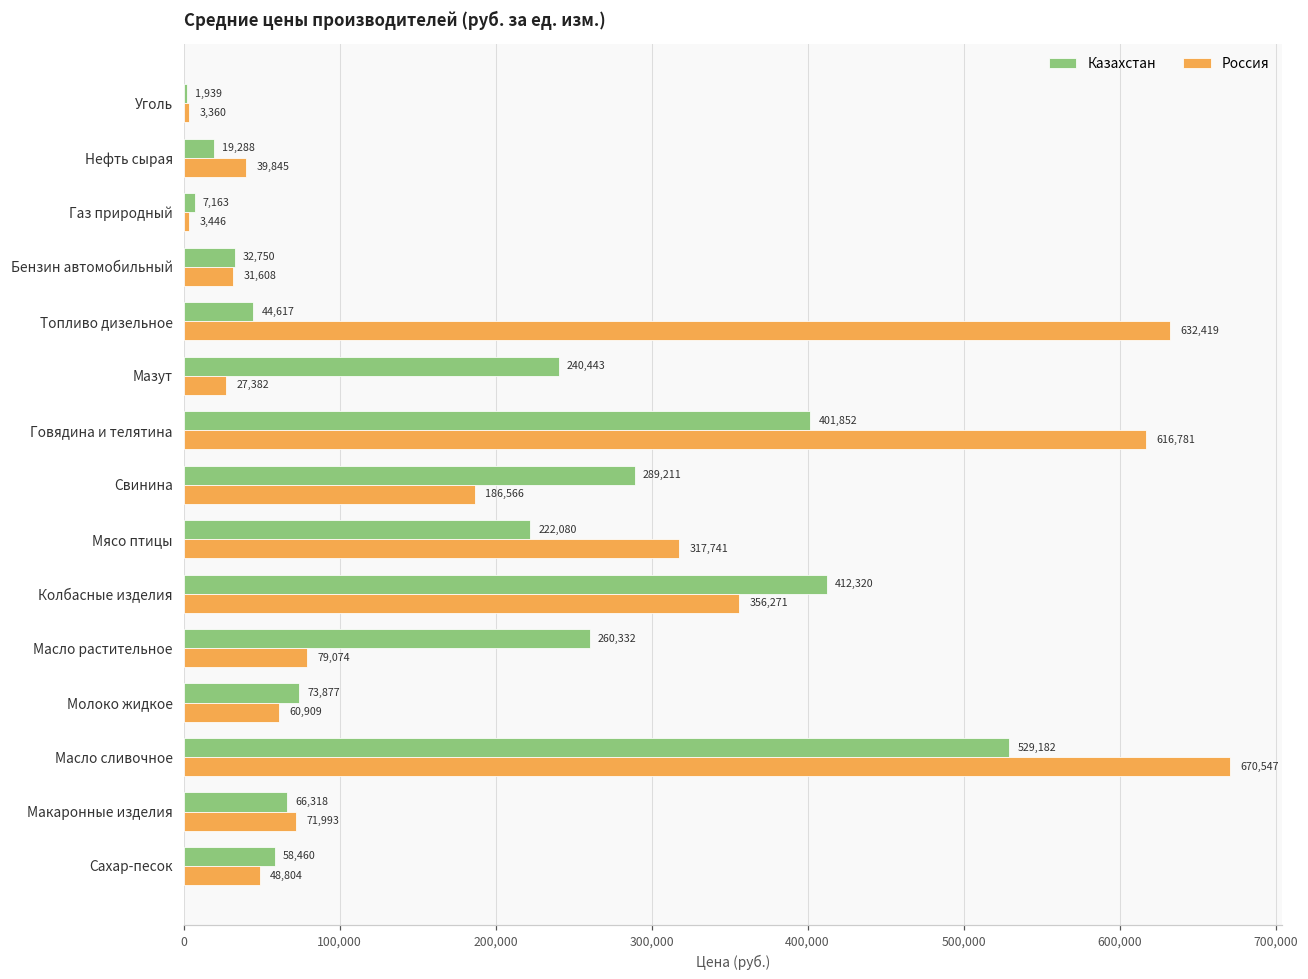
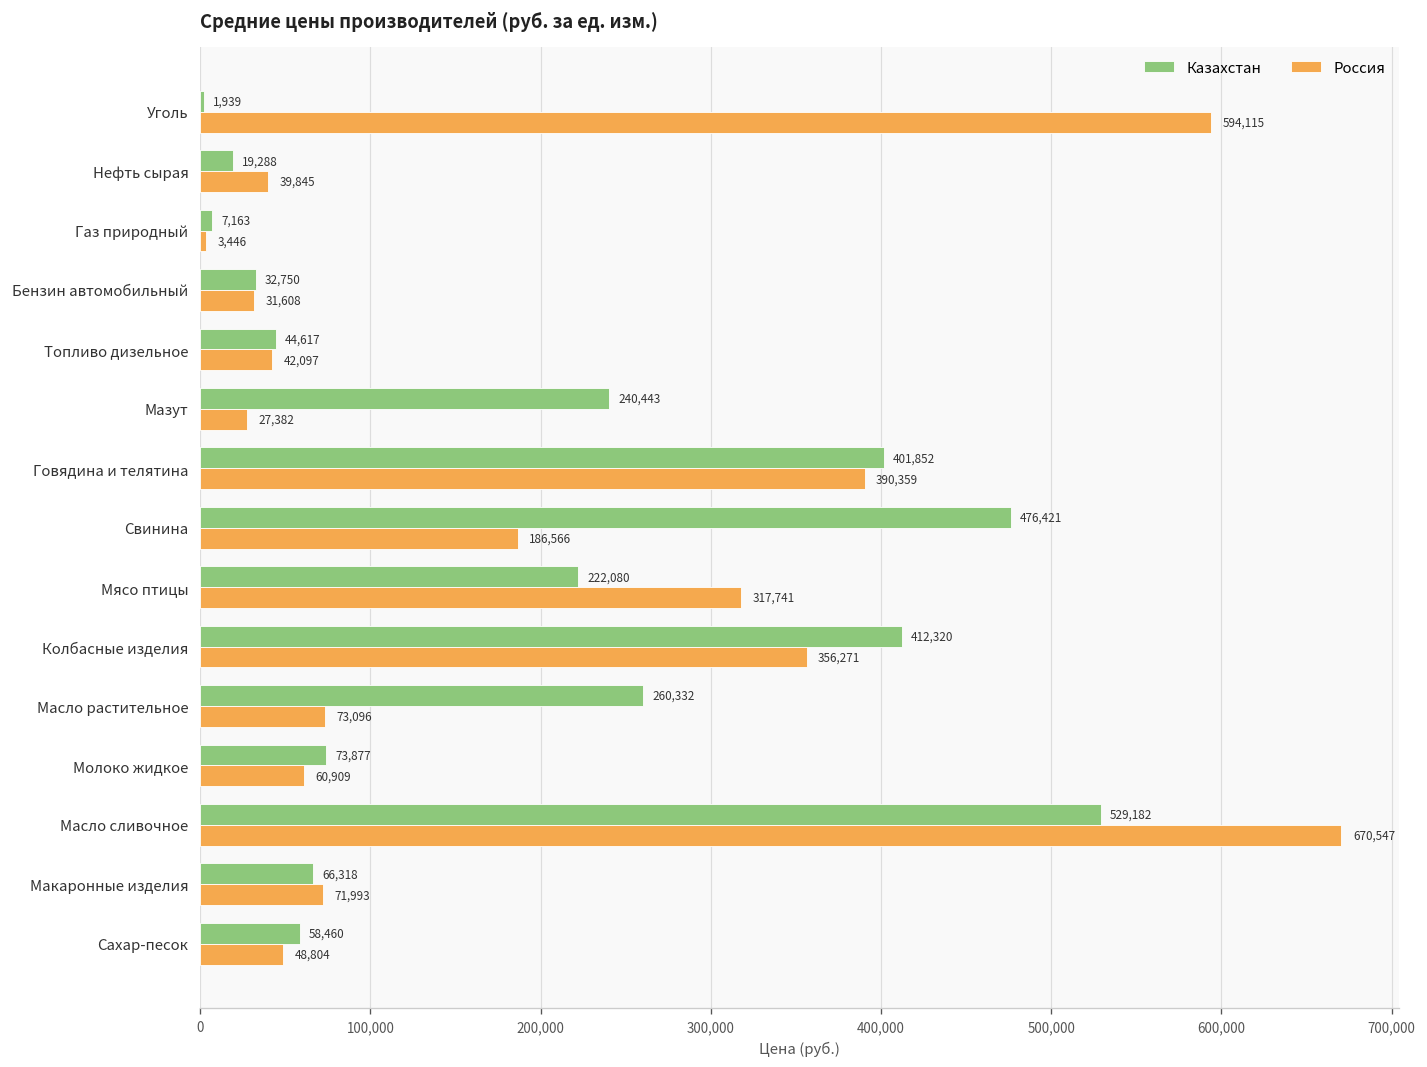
Россия, Уголь: 3,360 -> 594,115
Россия, Топливо дизельное: 632,419 -> 42,097
Россия, Говядина и телятина: 616,781 -> 390,359
Казахстан, Свинина: 289,211 -> 476,421
Россия, Масло растительное: 79,074 -> 73,096
